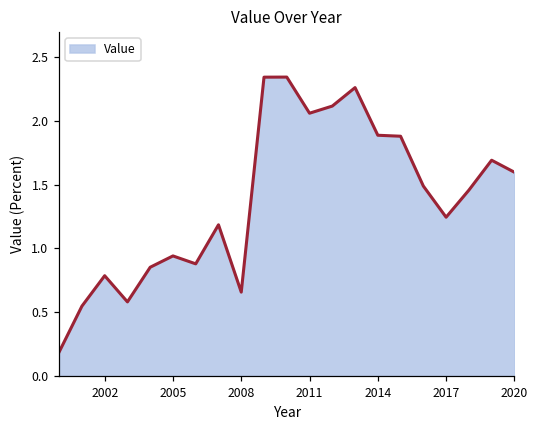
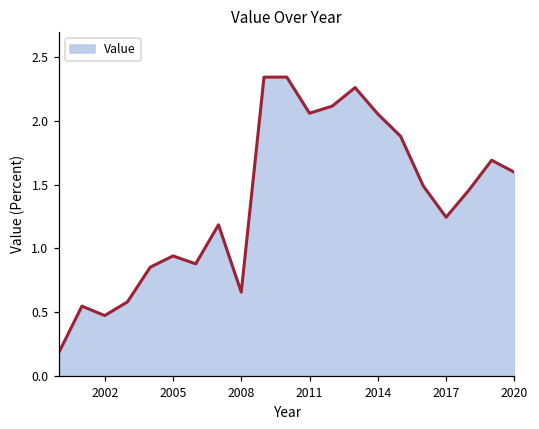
2002: 0.79 -> 0.47
2014: 1.89 -> 2.05
